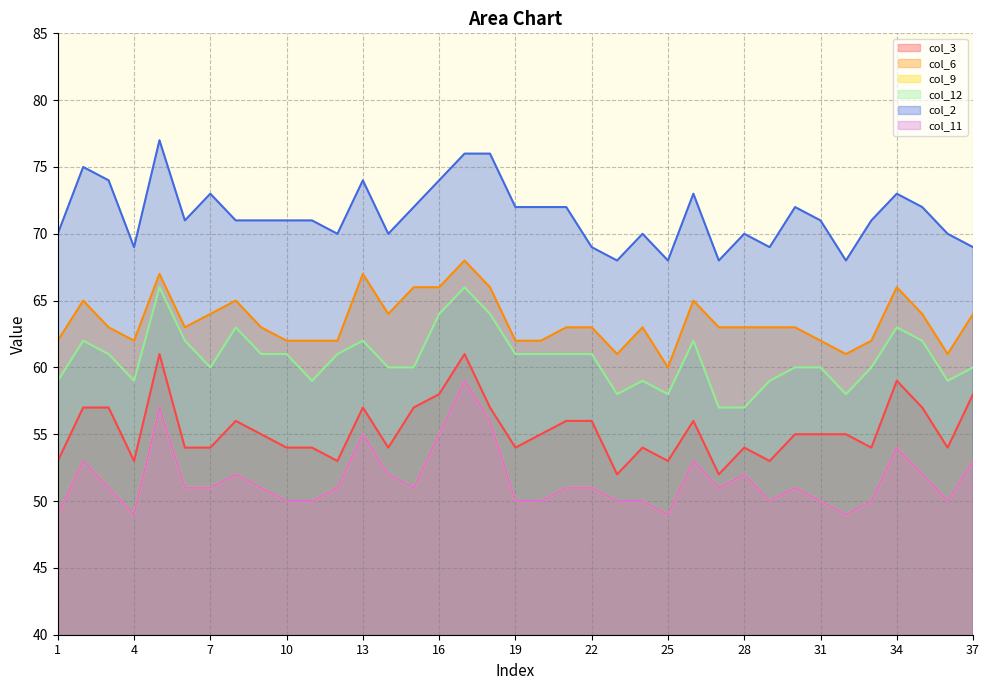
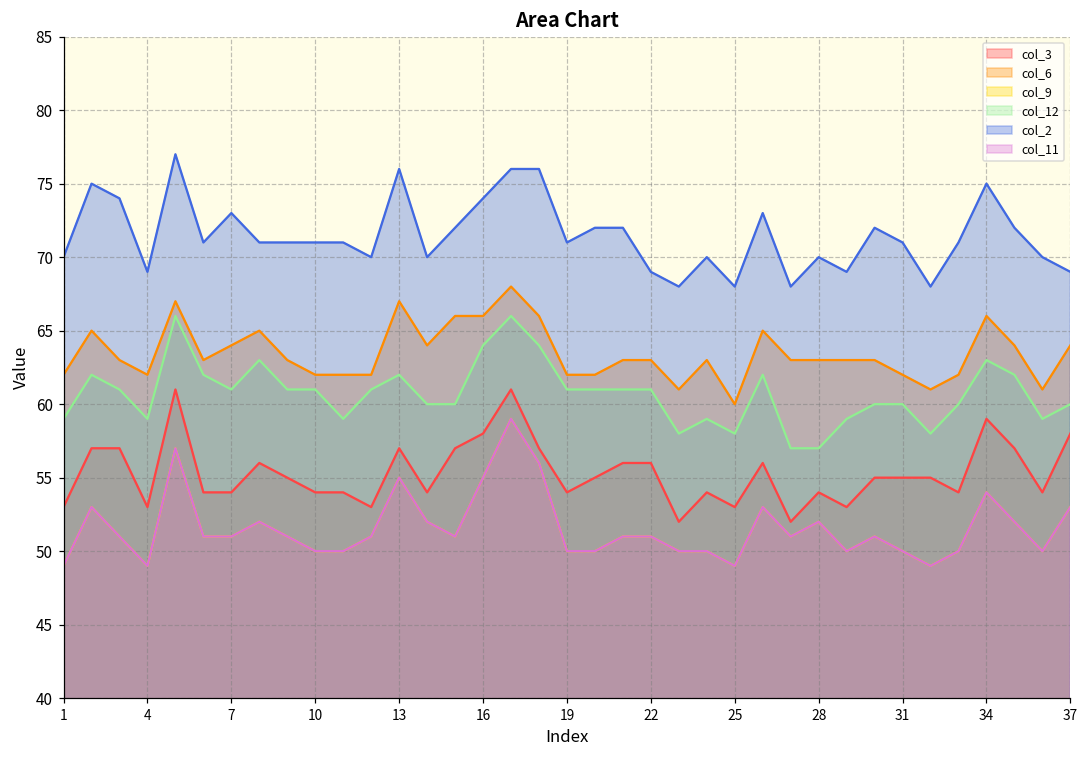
col_12, 7: 60 -> 61
col_2, 13: 74 -> 76
col_2, 19: 72 -> 71
col_2, 34: 73 -> 75
